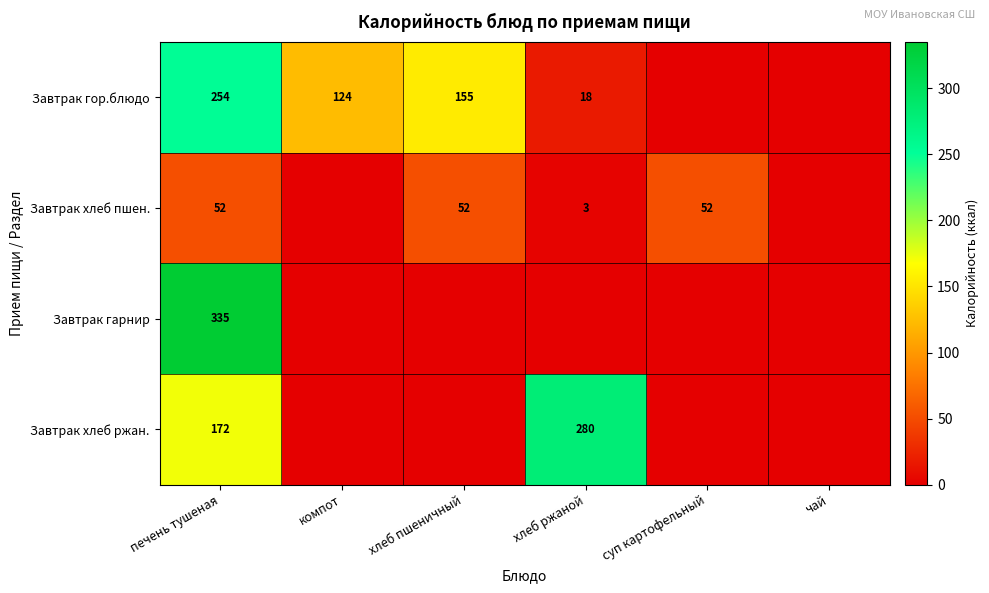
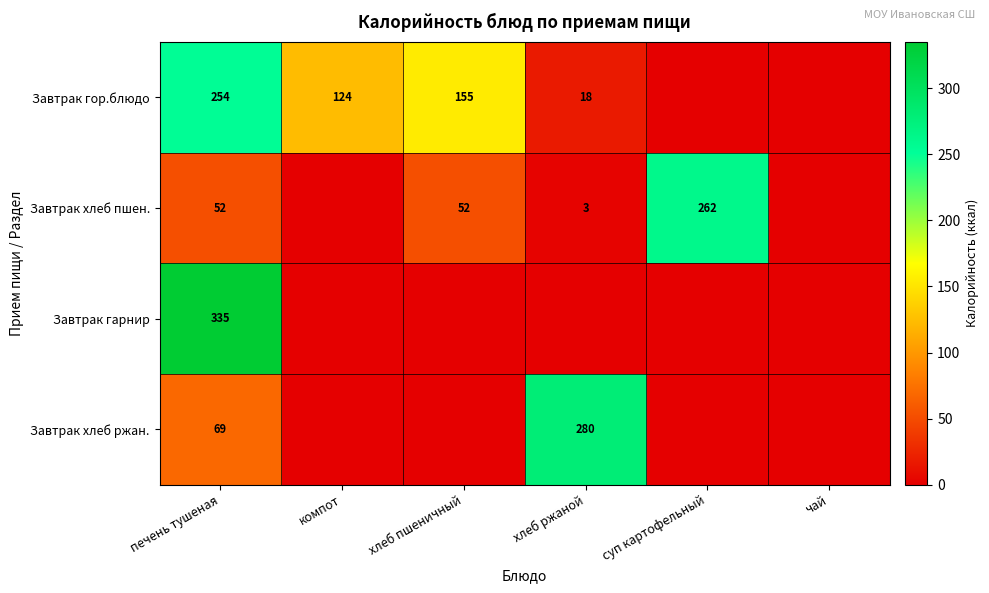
Завтрак хлеб пшен., суп картофельный: 52 -> 262
Завтрак хлеб ржан., печень тушеная: 172 -> 69
